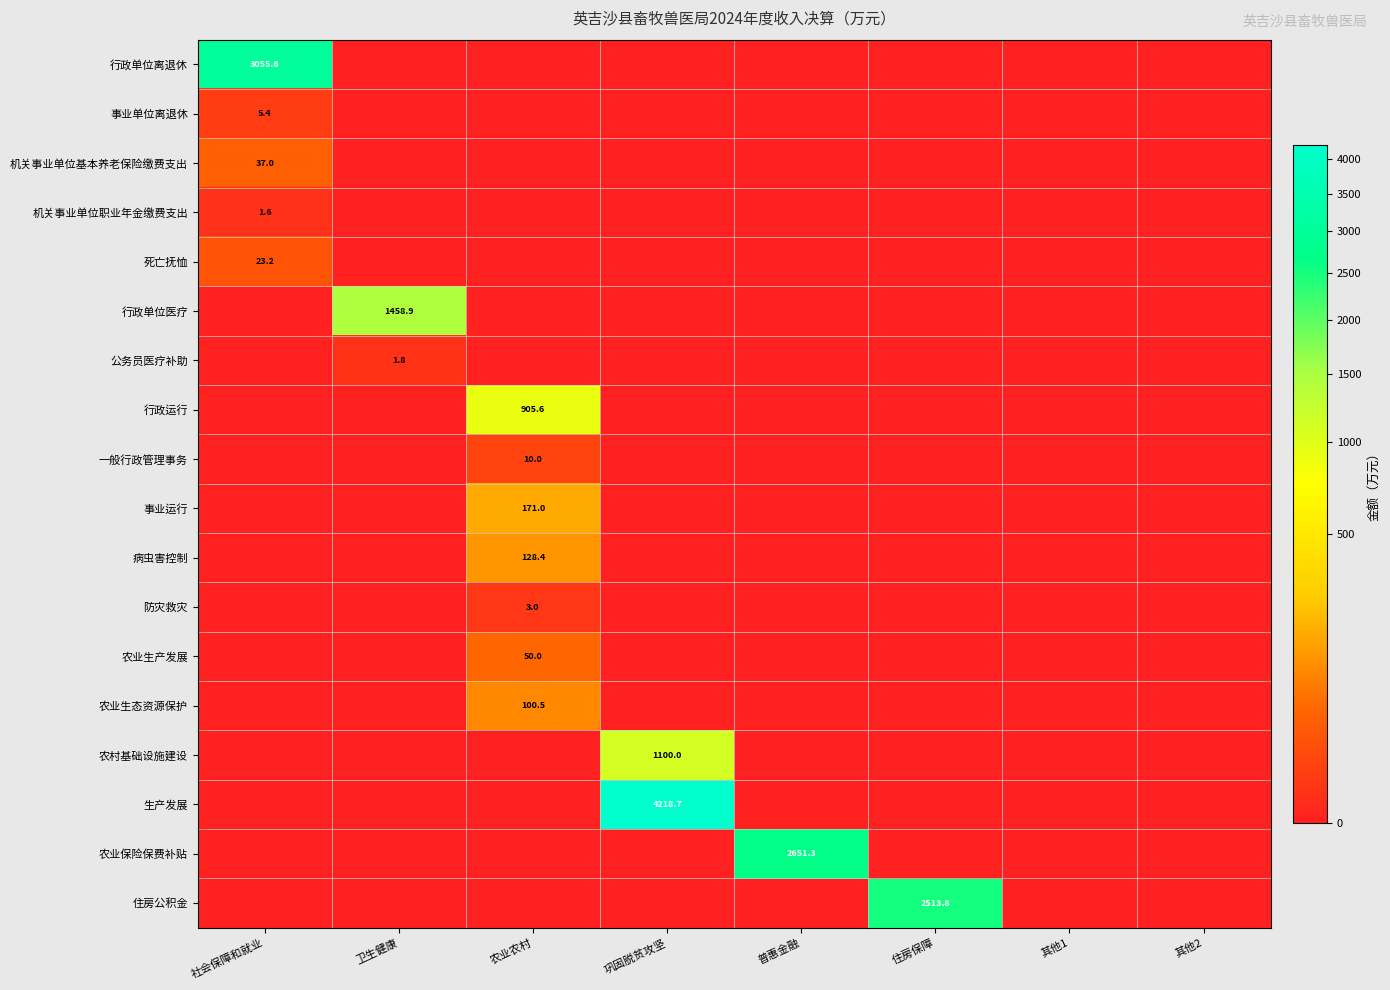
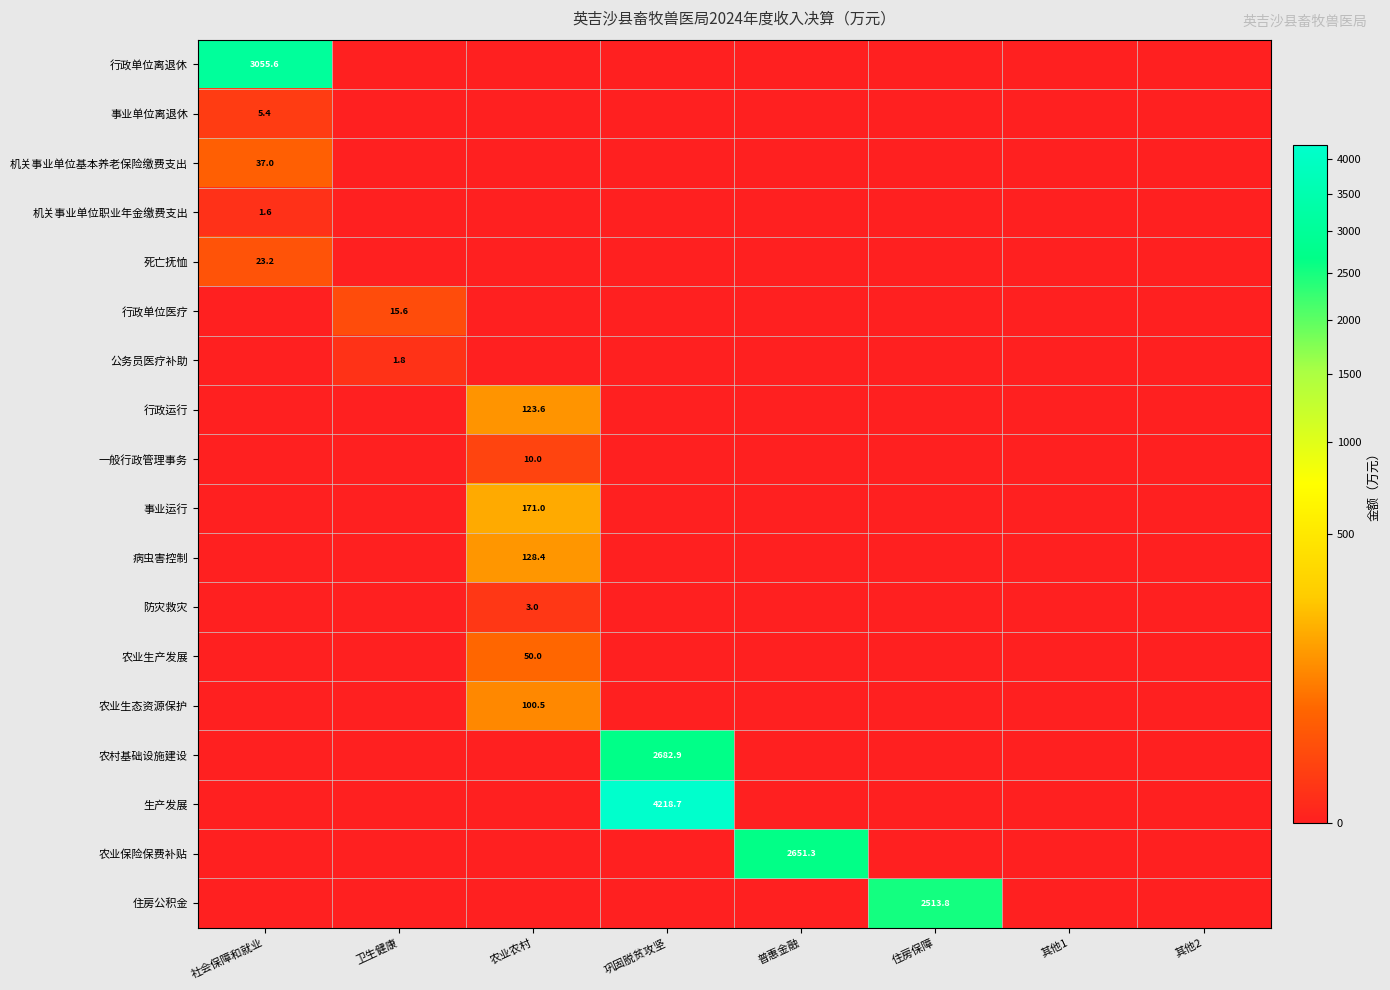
行政单位医疗, 卫生健康: 1458.9 -> 15.6
行政运行, 农业农村: 905.6 -> 123.6
农村基础设施建设, 巩固脱贫攻坚: 1100.0 -> 2682.9
